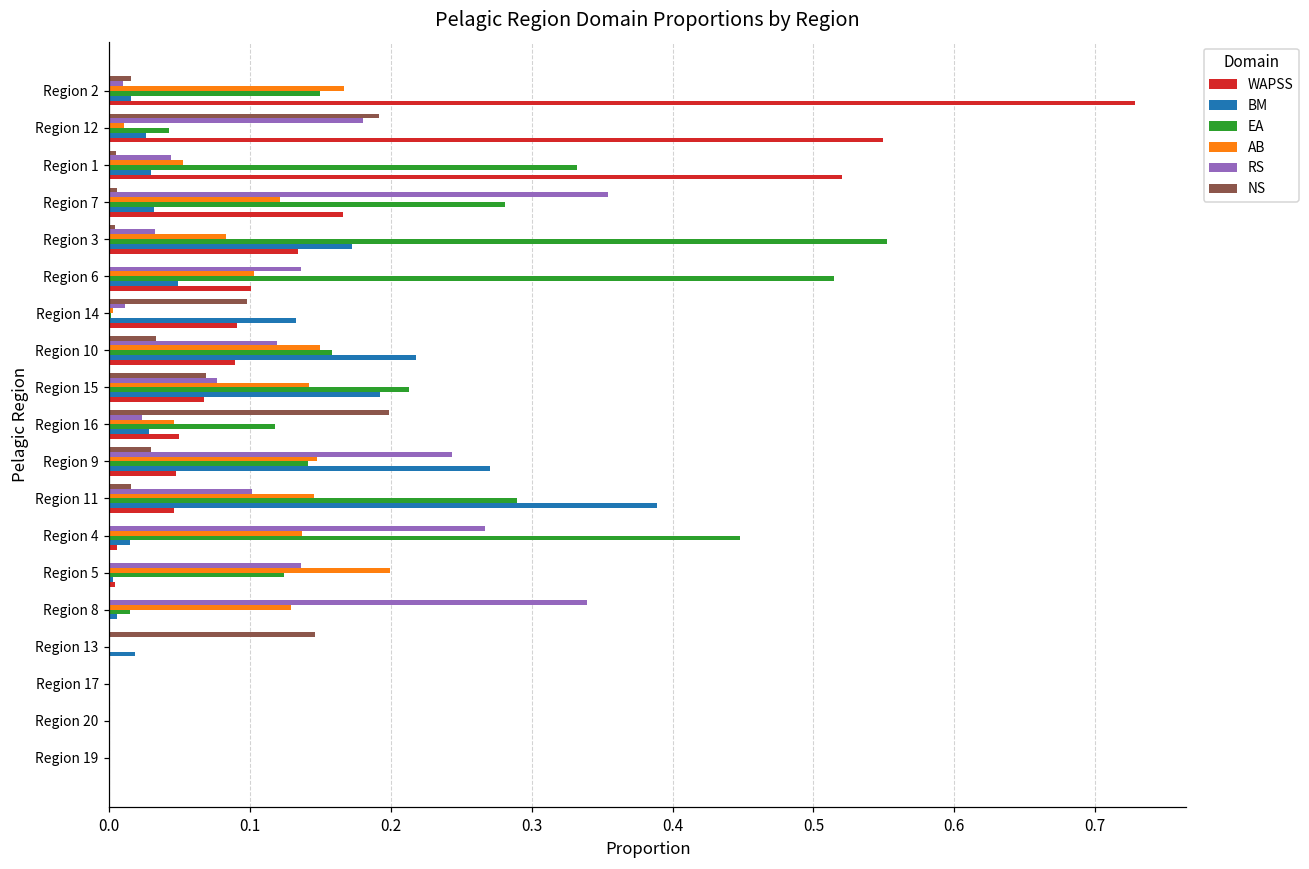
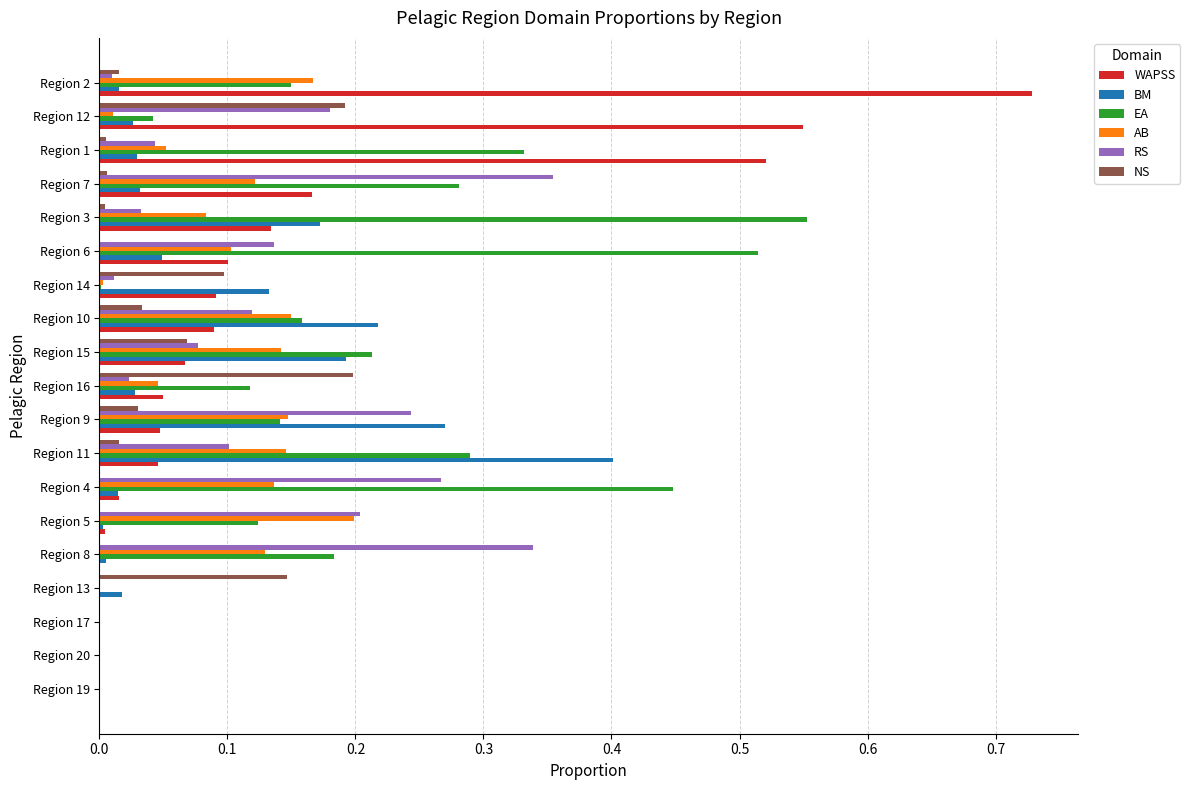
BM, Region 11: 0.389 -> 0.401
WAPSS, Region 4: 0.006 -> 0.016
RS, Region 5: 0.136 -> 0.204
EA, Region 8: 0.014 -> 0.183
